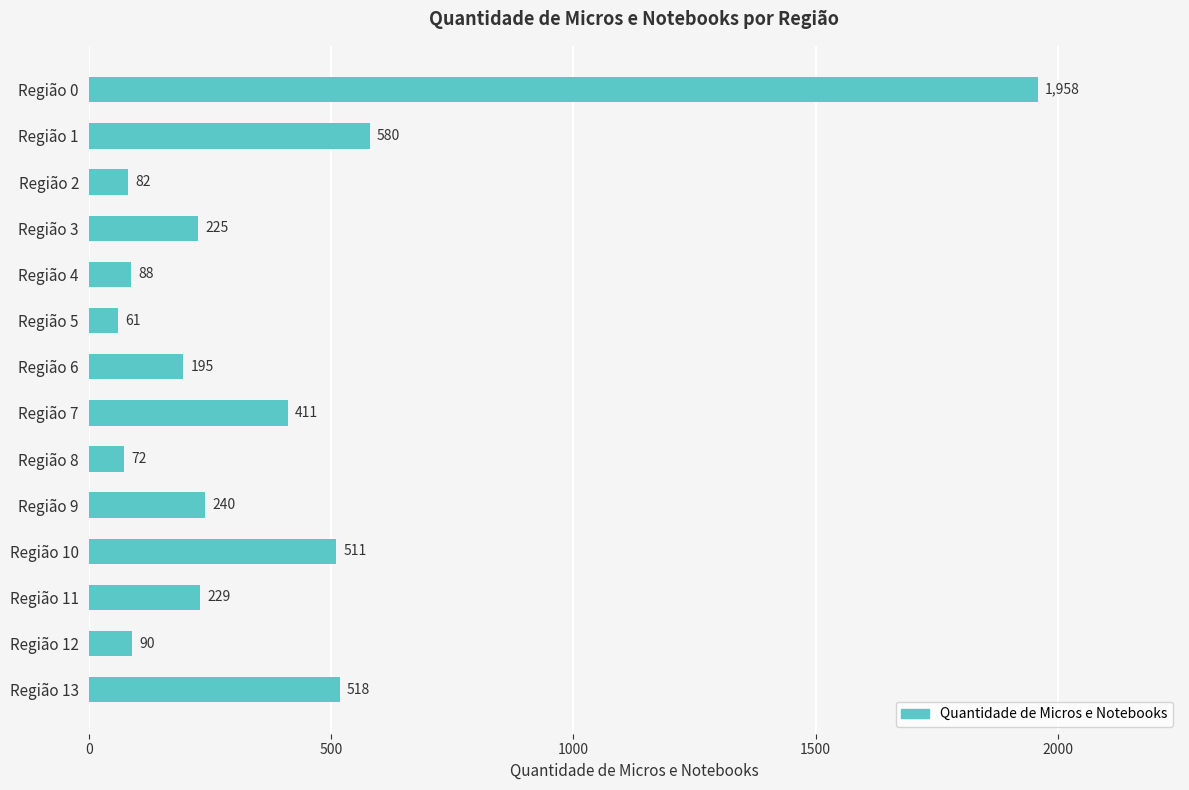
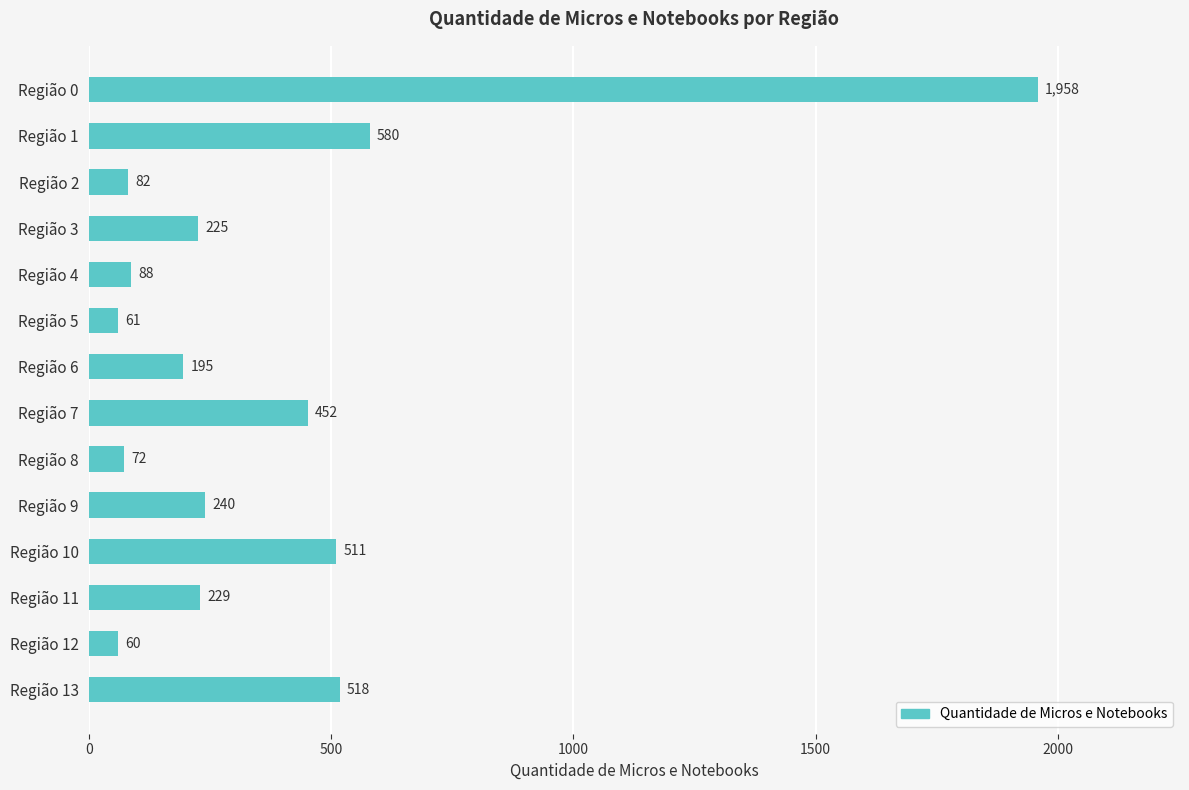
Região 7: 411 -> 452
Região 12: 90 -> 60
